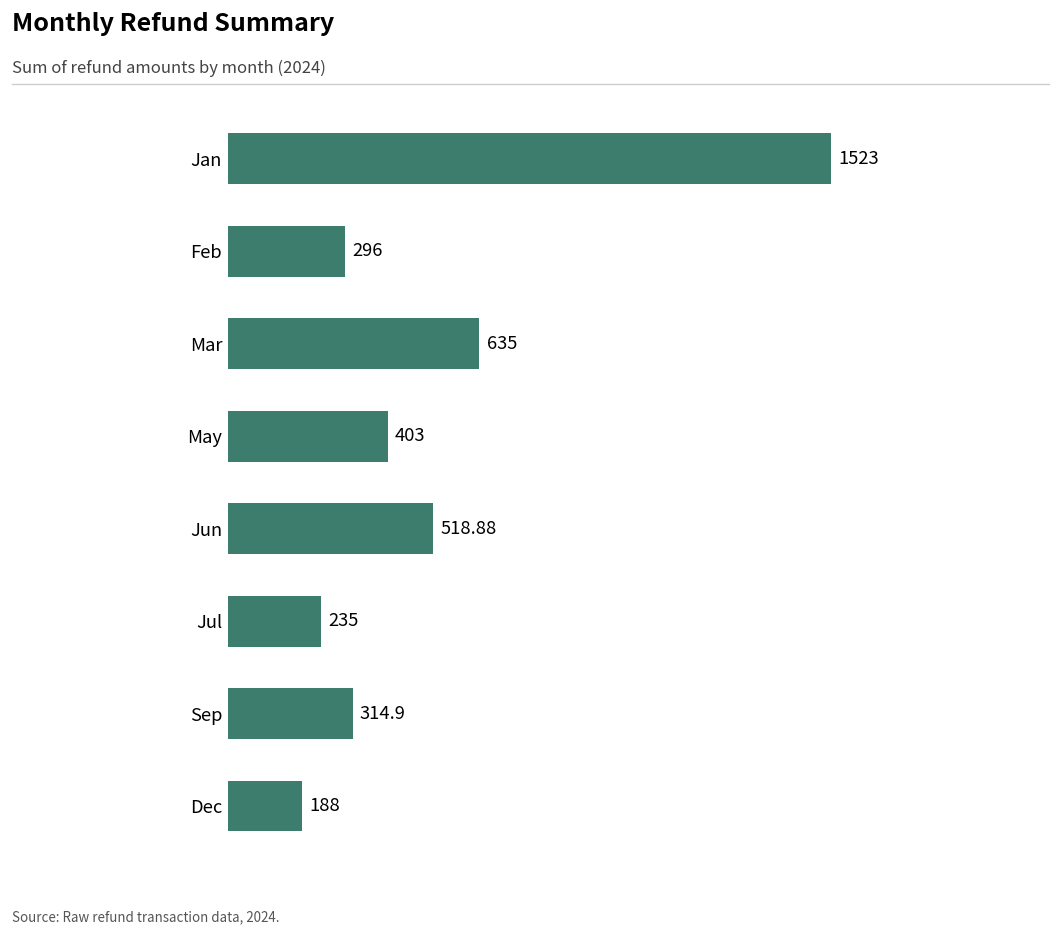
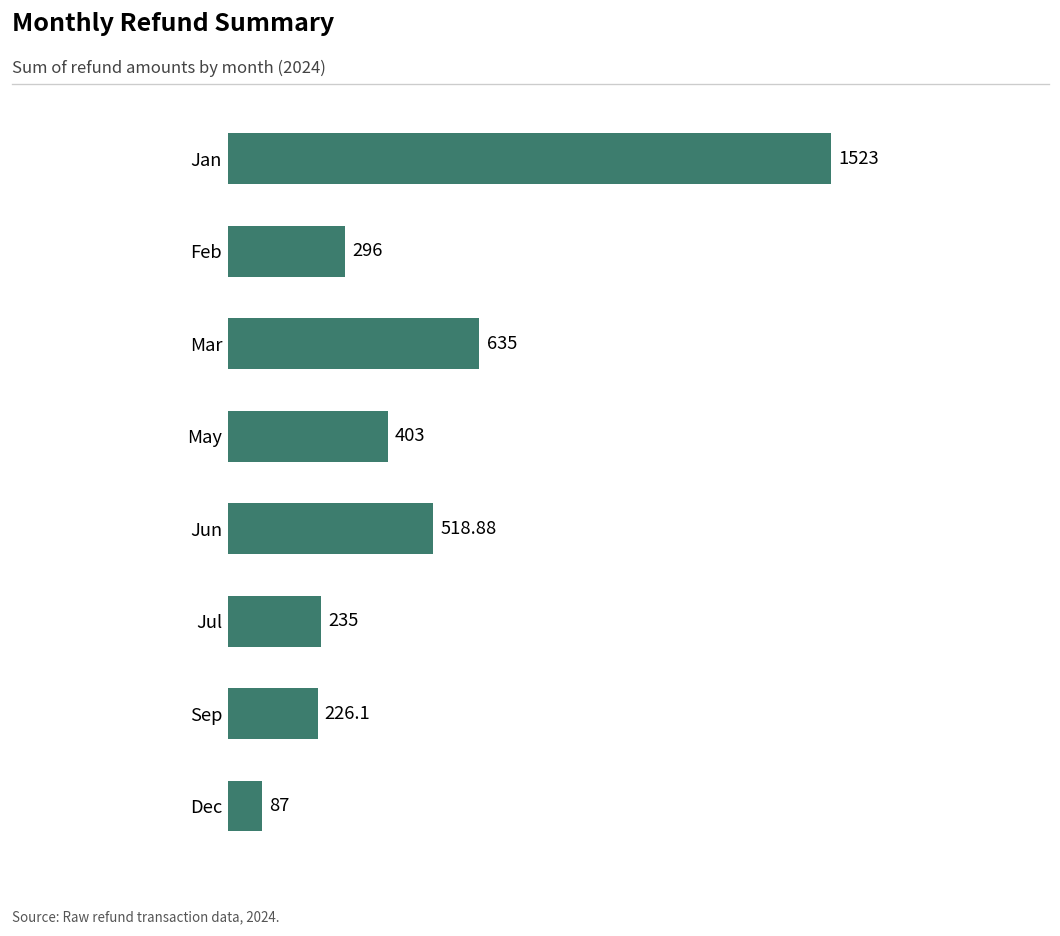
Sep: 314.9 -> 226.1
Dec: 188 -> 87
